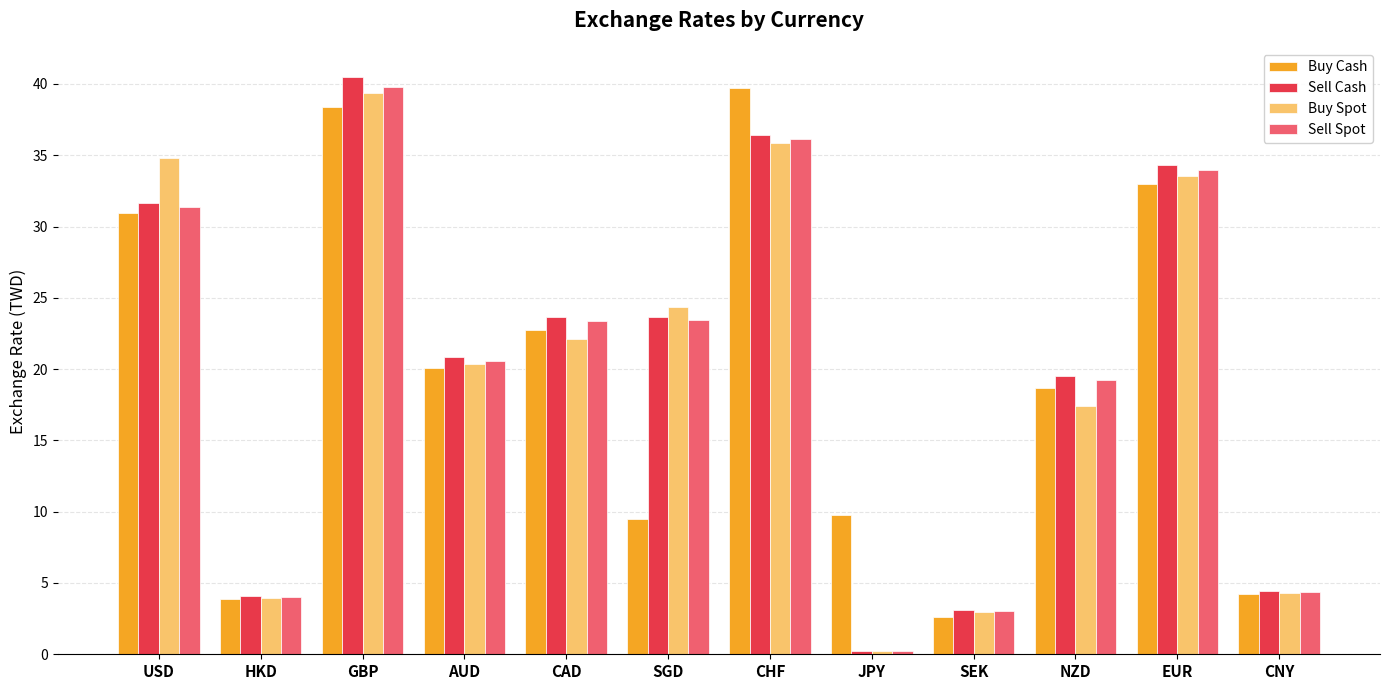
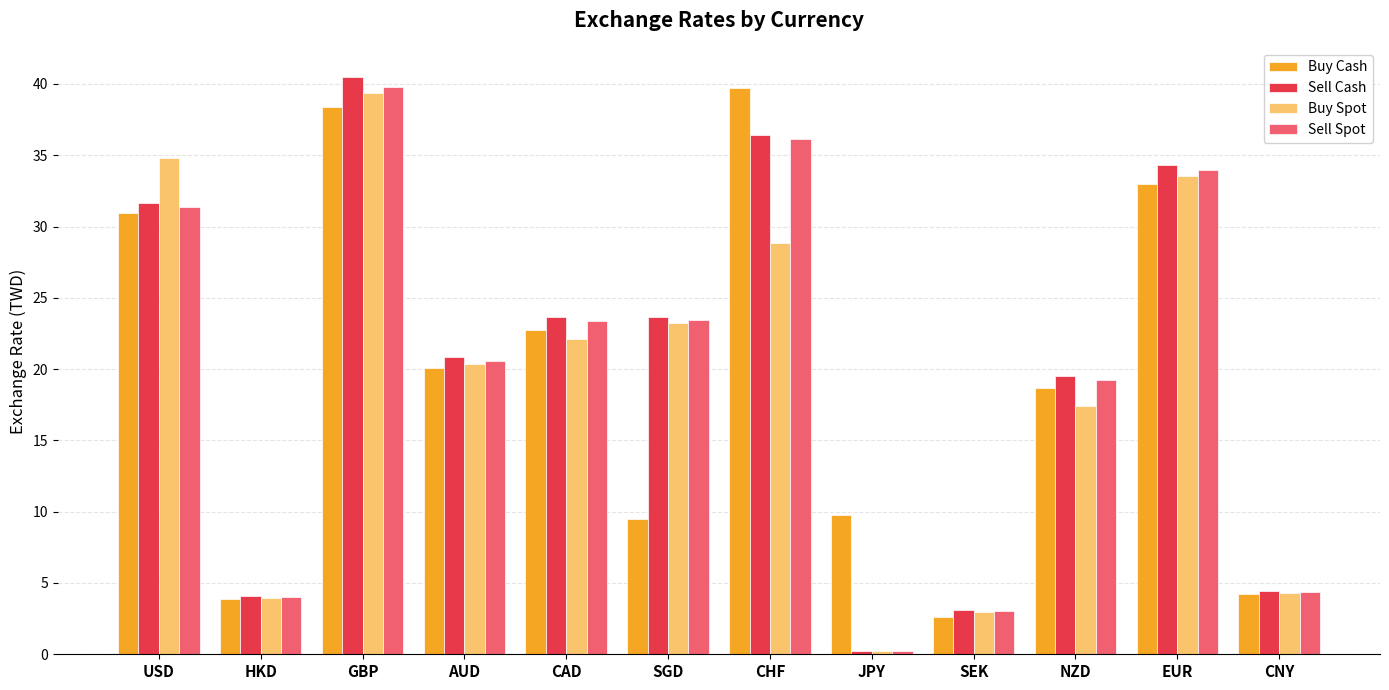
Buy Spot, SGD: 24.4 -> 23.3
Buy Spot, CHF: 35.9 -> 28.8
